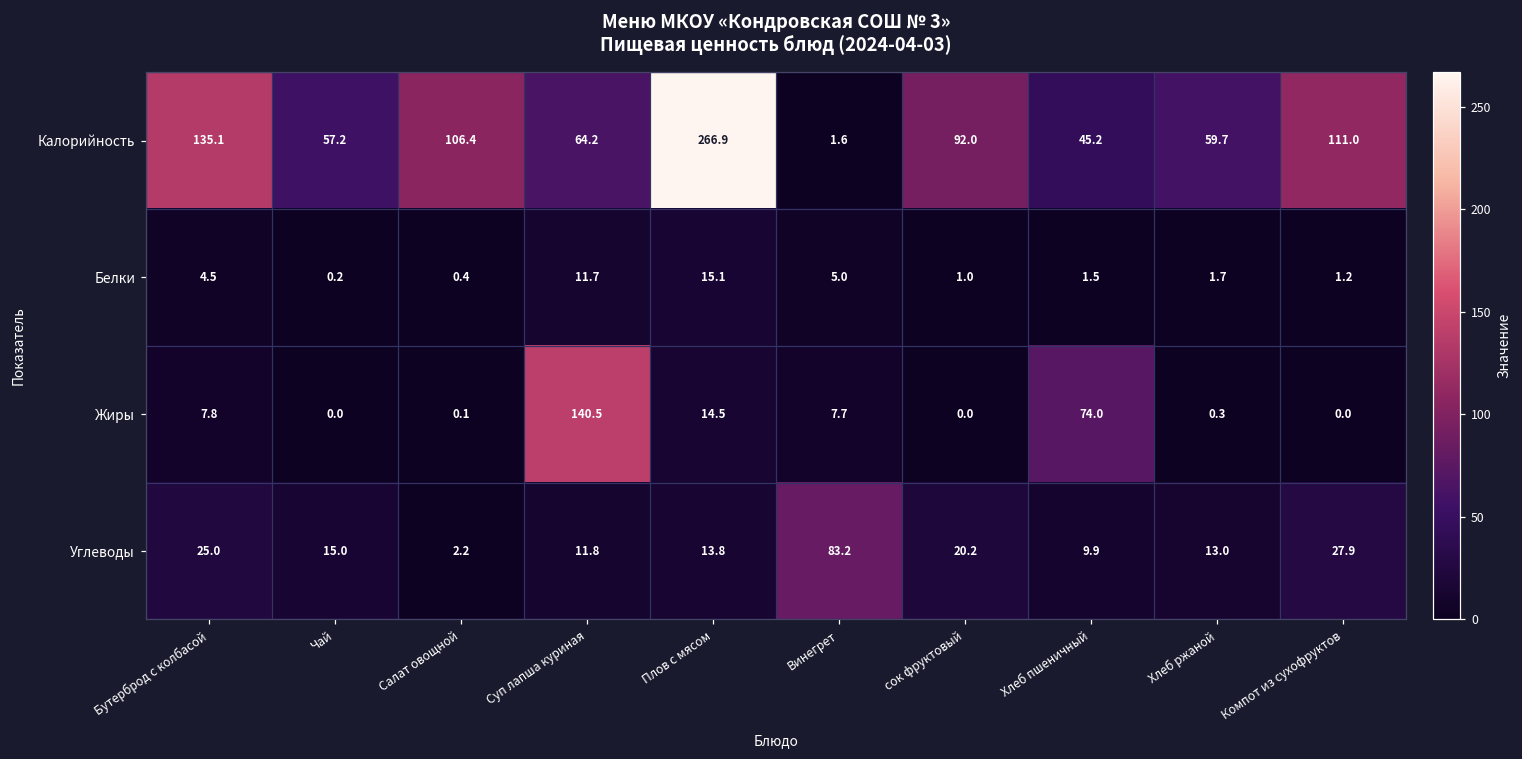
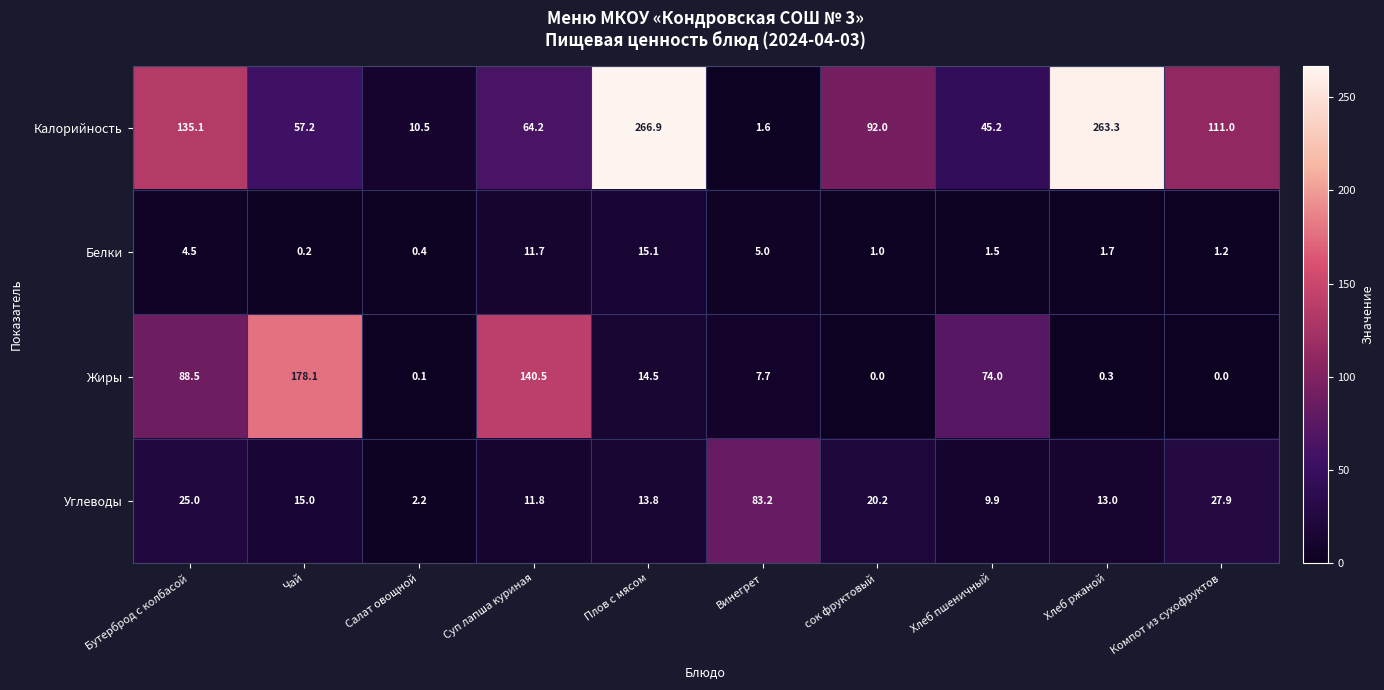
Калорийность, Салат овощной: 106.4 -> 10.5
Калорийность, Хлеб ржаной: 59.7 -> 263.3
Жиры, Бутерброд с колбасой: 7.8 -> 88.5
Жиры, Чай: 0.0 -> 178.1
